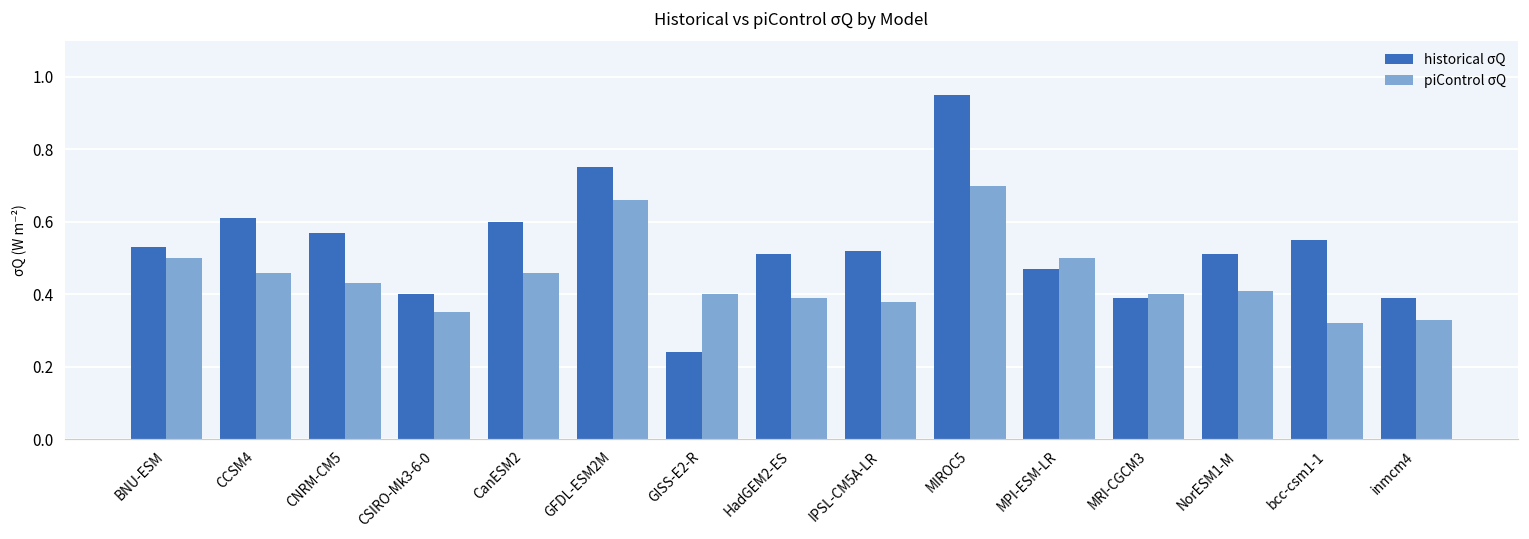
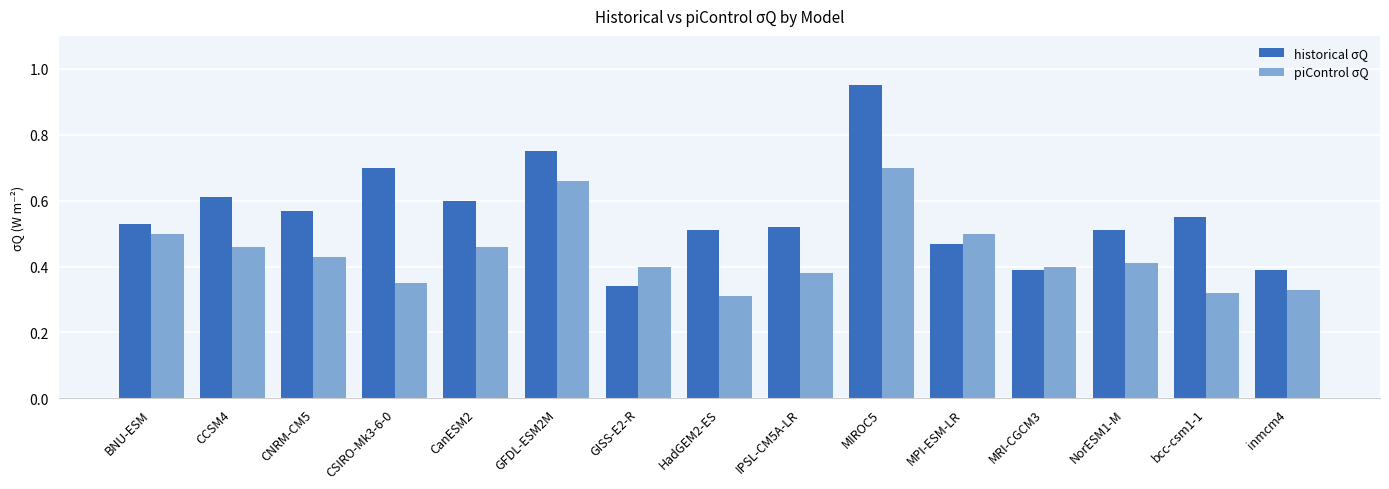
historical σQ, CSIRO-Mk3-6-0: 0.4 -> 0.7
historical σQ, GISS-E2-R: 0.24 -> 0.34
piControl σQ, HadGEM2-ES: 0.39 -> 0.31
